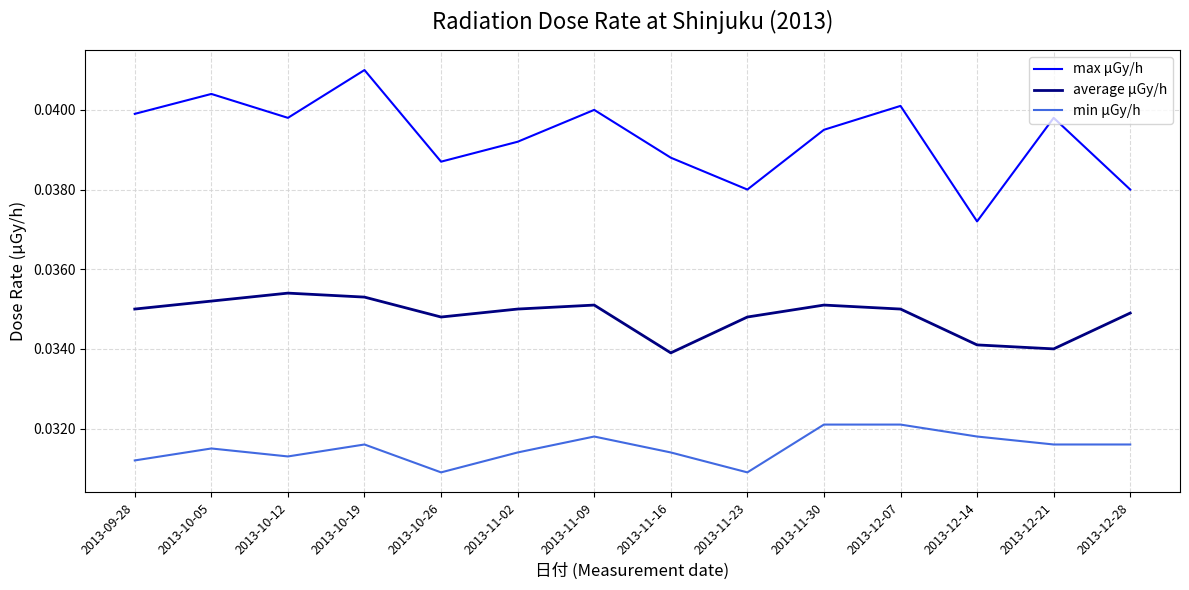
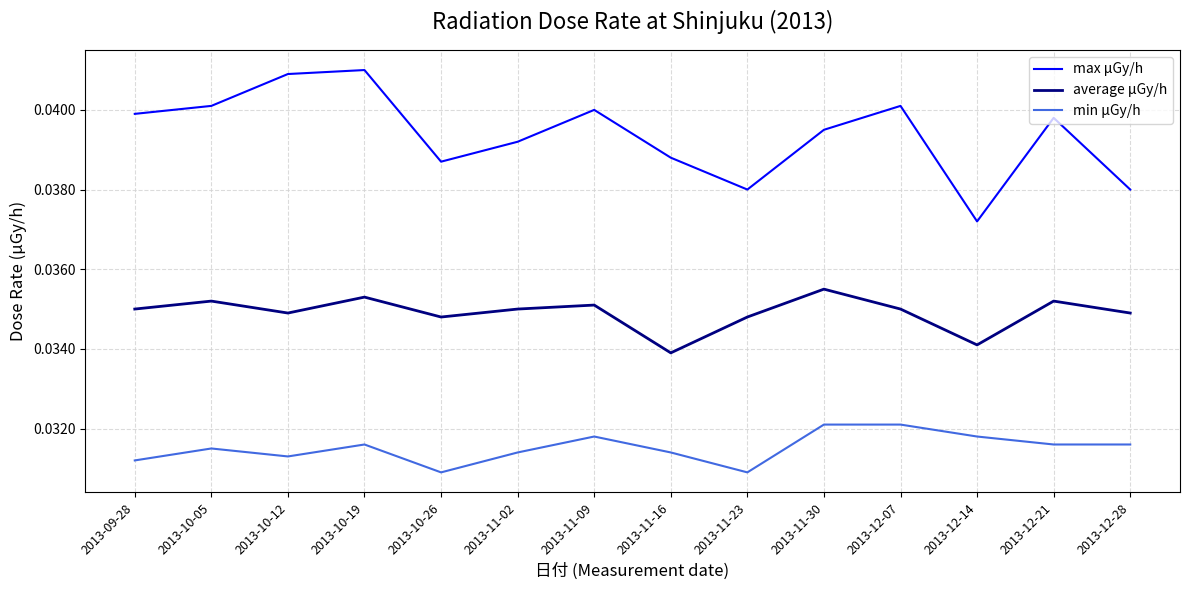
max μGy/h, 2013-10-05: 0.0404 -> 0.0401
max μGy/h, 2013-10-12: 0.0398 -> 0.0409
average μGy/h, 2013-10-12: 0.0354 -> 0.0349
average μGy/h, 2013-11-30: 0.0351 -> 0.0355
average μGy/h, 2013-12-21: 0.0340 -> 0.0352
